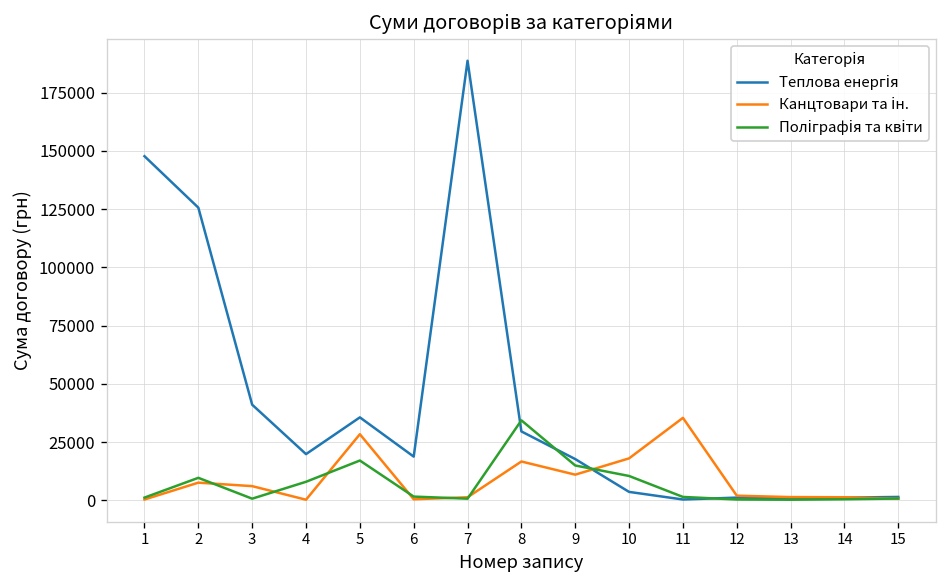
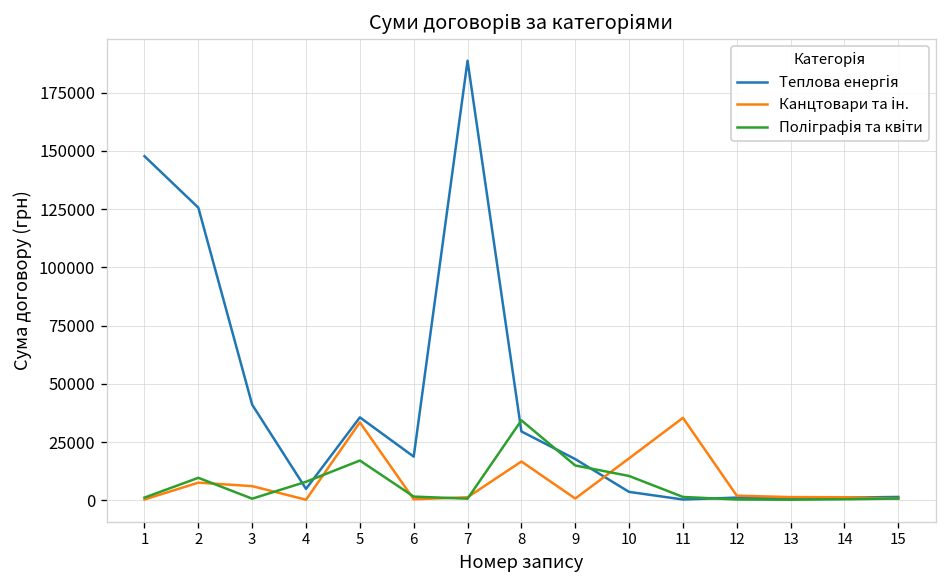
Теплова енергія, 4: 20000 -> 5000
Канцтовари та ін., 5: 28000 -> 34000
Канцтовари та ін., 9: 11000 -> 1000
